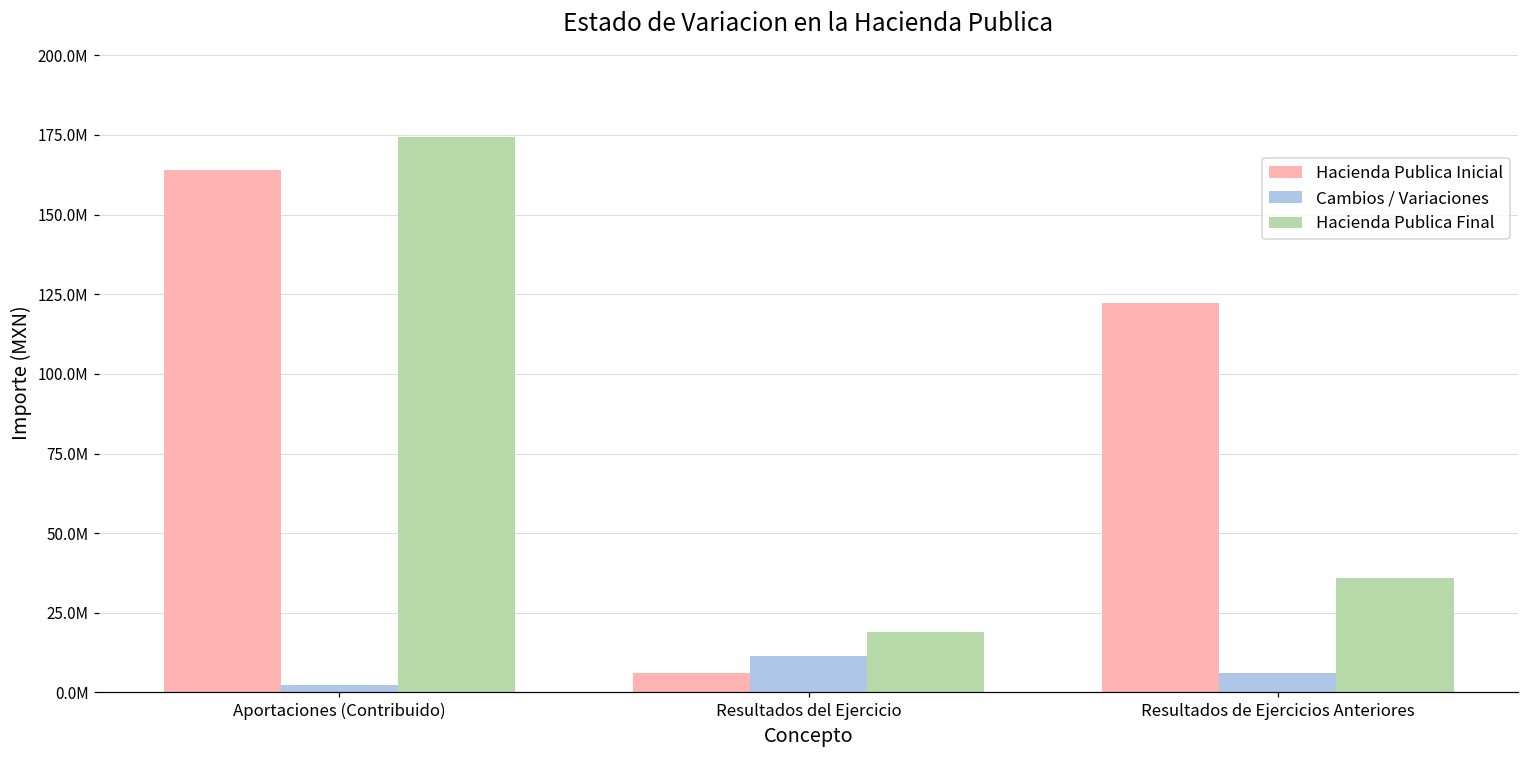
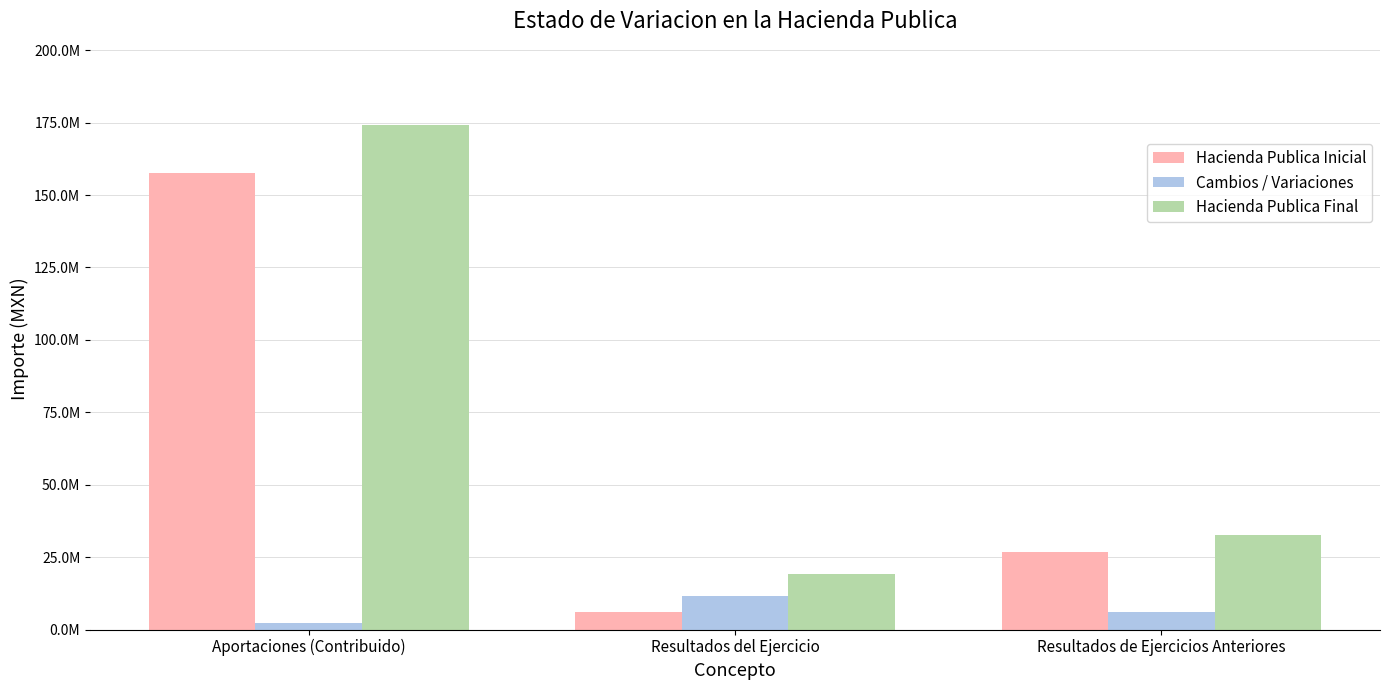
Hacienda Publica Inicial, Aportaciones (Contribuido): 164000000 -> 158000000
Hacienda Publica Inicial, Resultados de Ejercicios Anteriores: 122000000 -> 27000000
Hacienda Publica Final, Resultados de Ejercicios Anteriores: 36000000 -> 33000000
